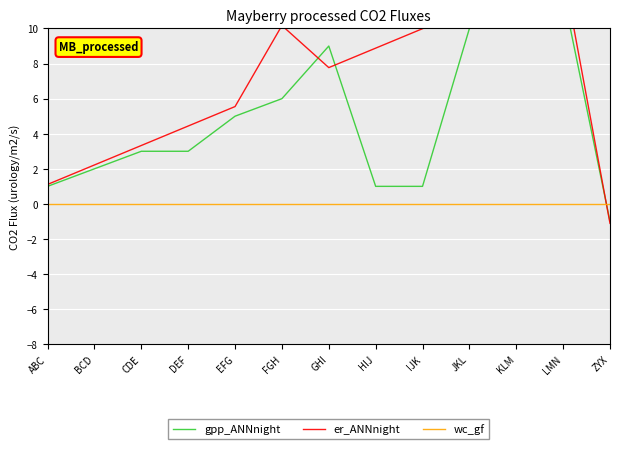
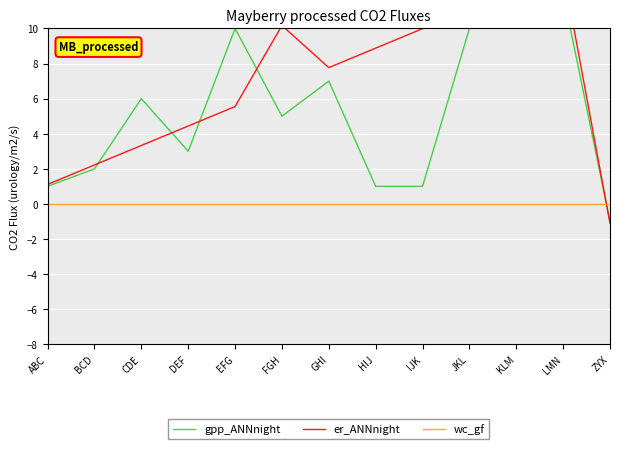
gpp_ANNnight, CDE: 3 -> 6
gpp_ANNnight, EFG: 5 -> 10
gpp_ANNnight, FGH: 6 -> 5
gpp_ANNnight, GHI: 9 -> 7
